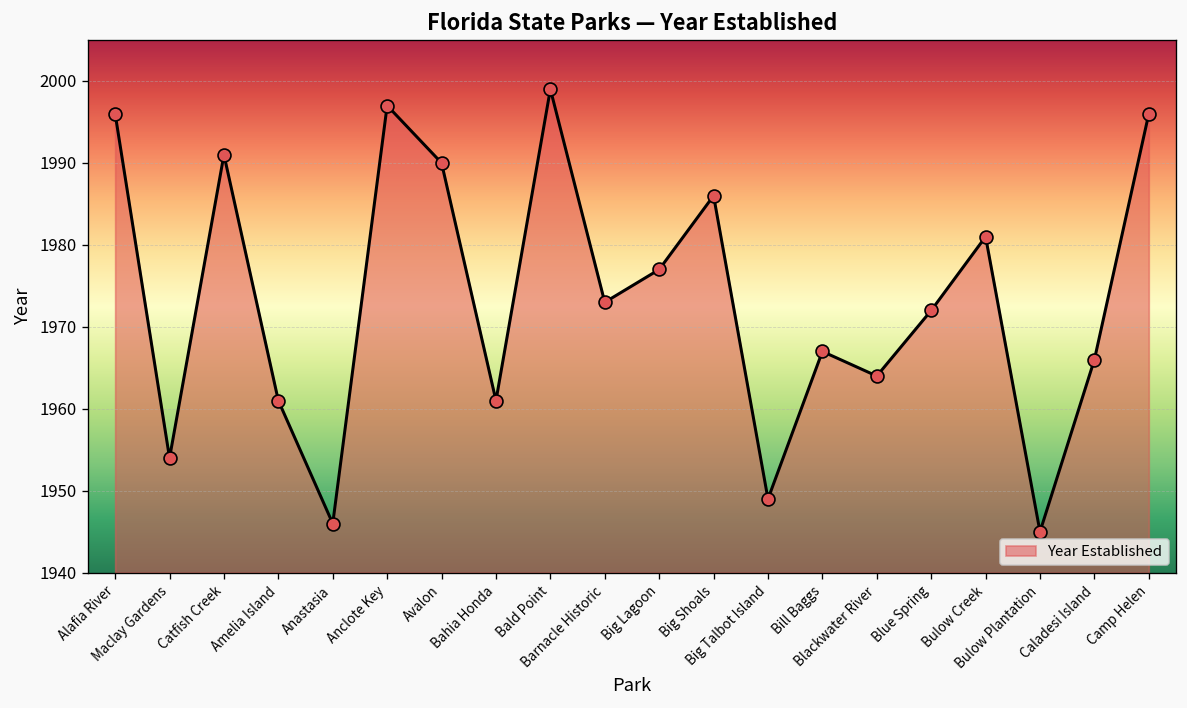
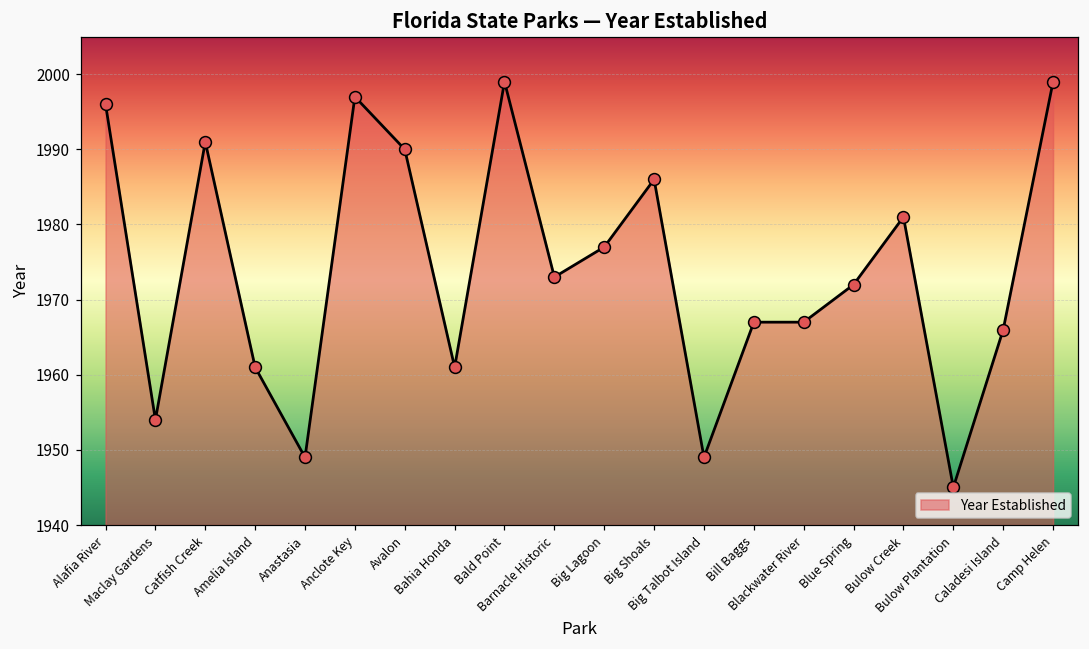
Anastasia: 1946 -> 1949
Blackwater River: 1964 -> 1967
Camp Helen: 1996 -> 1999
